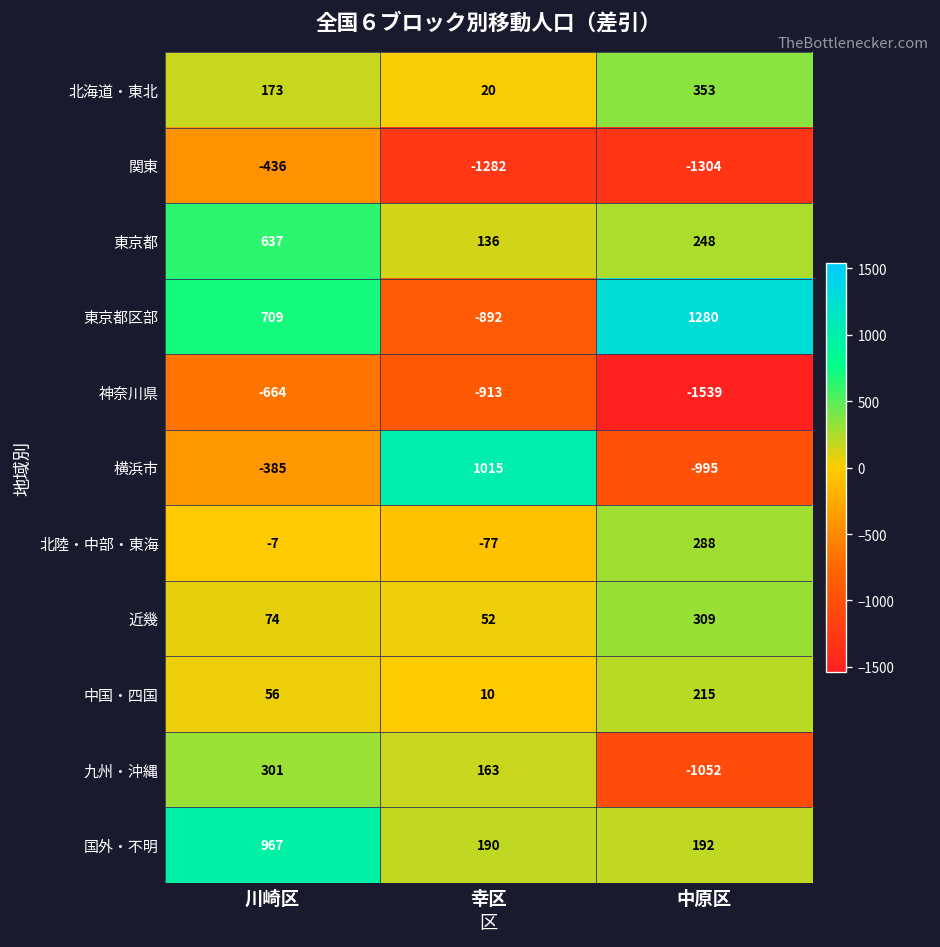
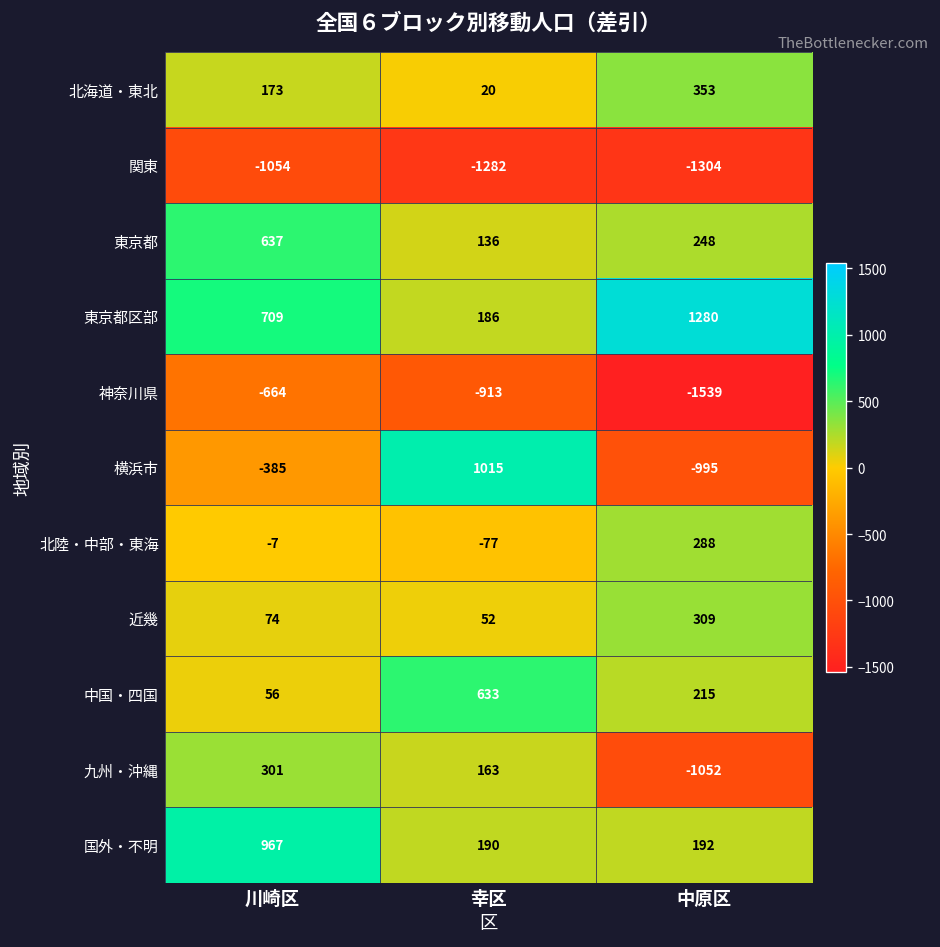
関東, 川崎区: -436 -> -1054
東京都区部, 幸区: -892 -> 186
中国・四国, 幸区: 10 -> 633
